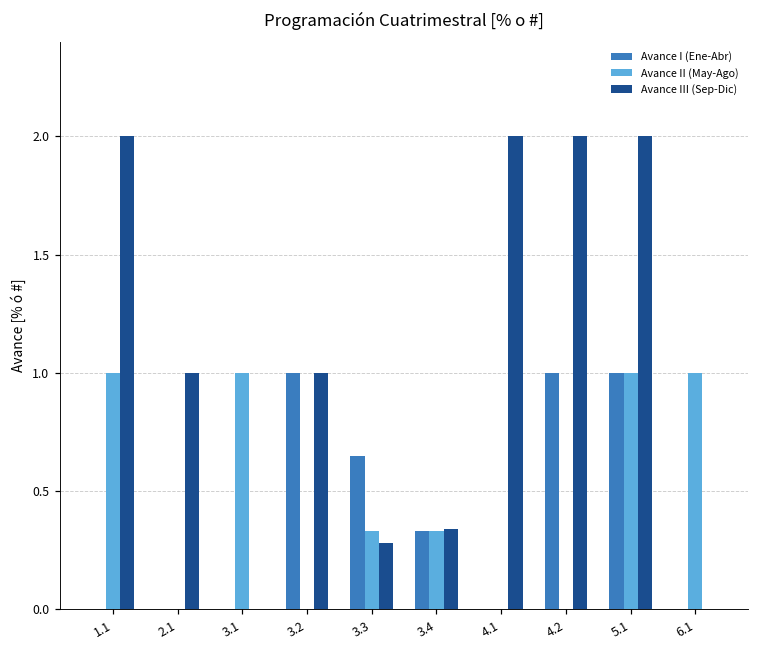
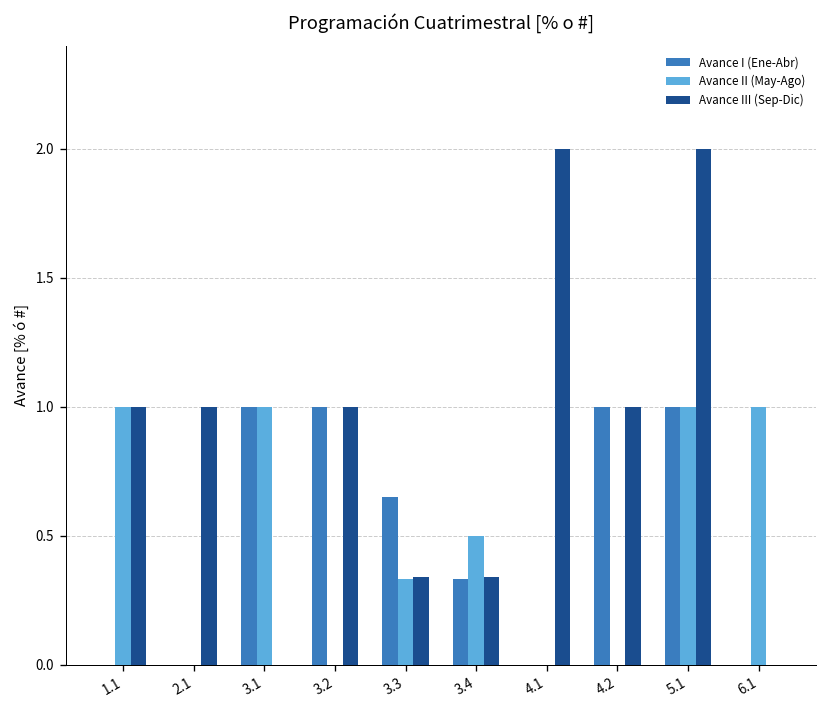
Avance III (Sep-Dic), 1.1: 2 -> 1
Avance I (Ene-Abr), 3.1: 0 -> 1
Avance III (Sep-Dic), 3.3: 0.28 -> 0.34
Avance II (May-Ago), 3.4: 0.33 -> 0.50
Avance III (Sep-Dic), 4.2: 2 -> 1
